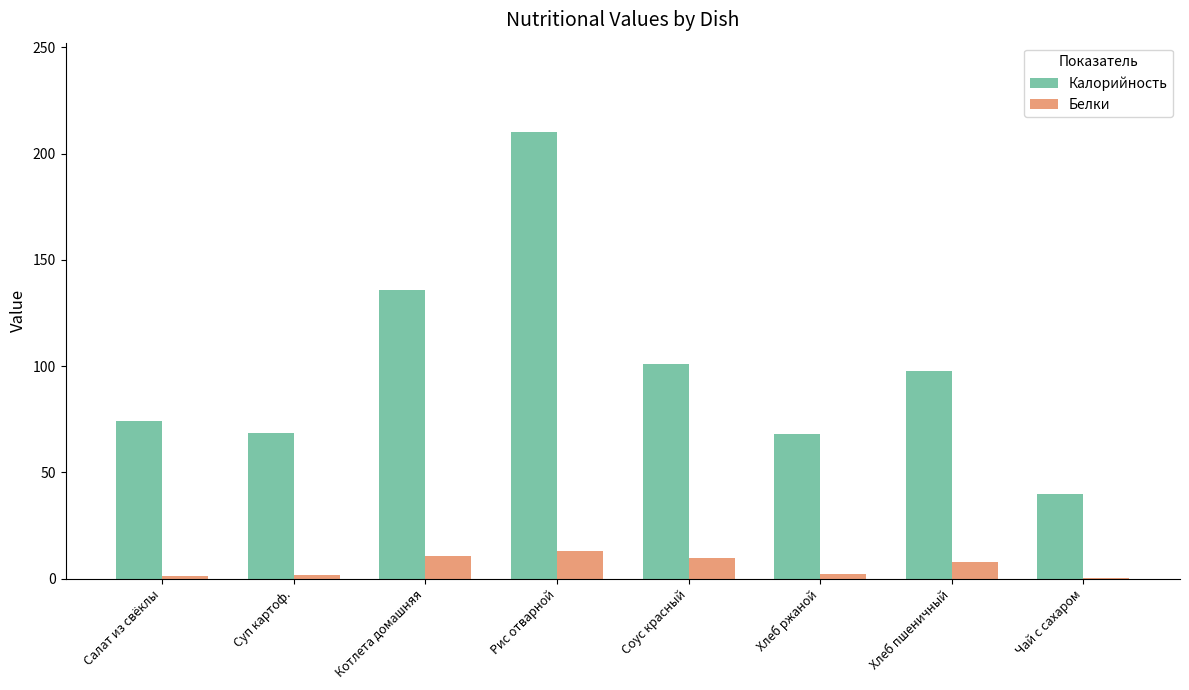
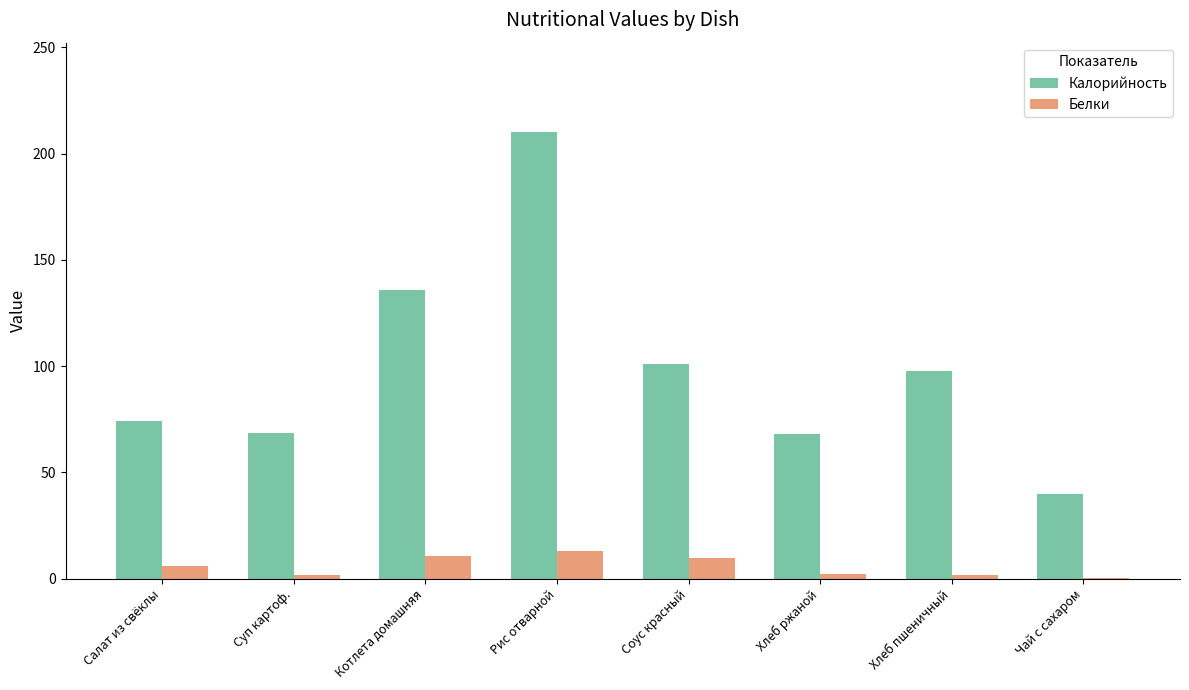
Белки, Салат из свёклы: 1 -> 6
Белки, Хлеб пшеничный: 8 -> 2
